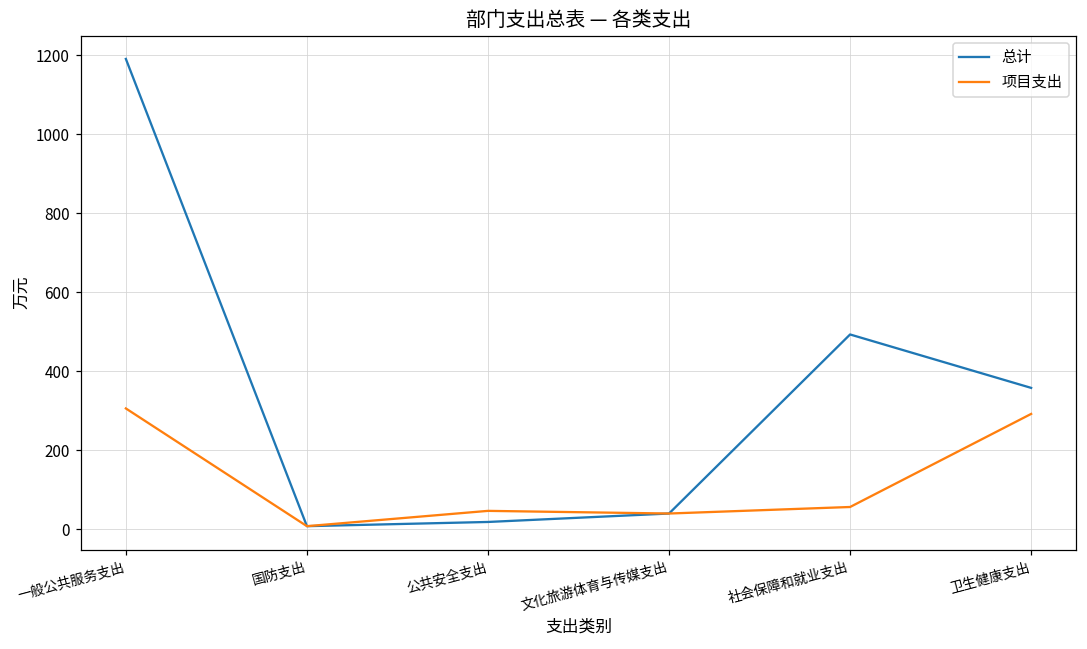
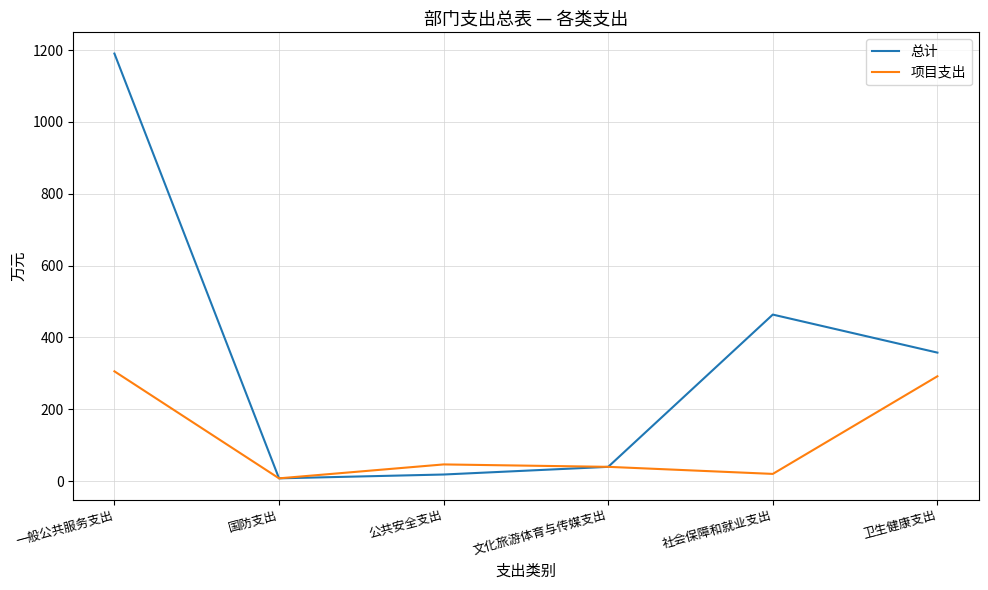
总计, 社会保障和就业支出: 490 -> 460
项目支出, 社会保障和就业支出: 60 -> 20
